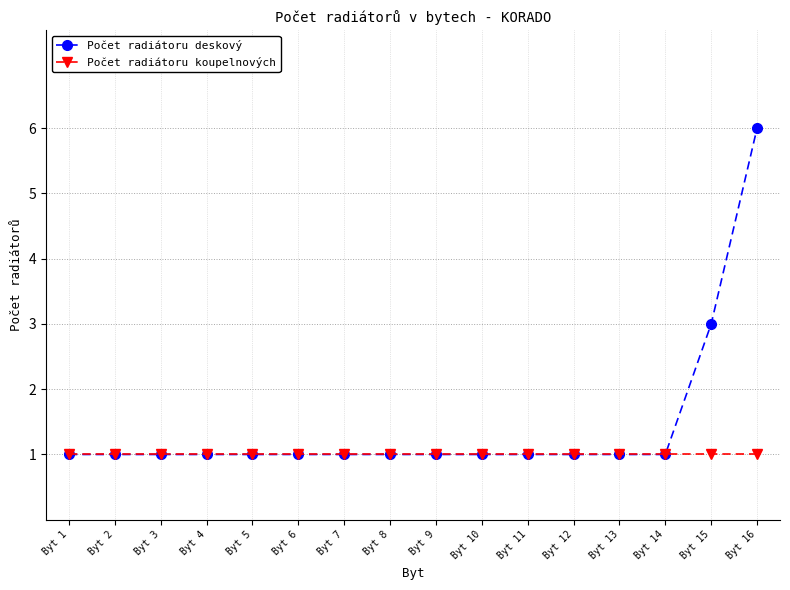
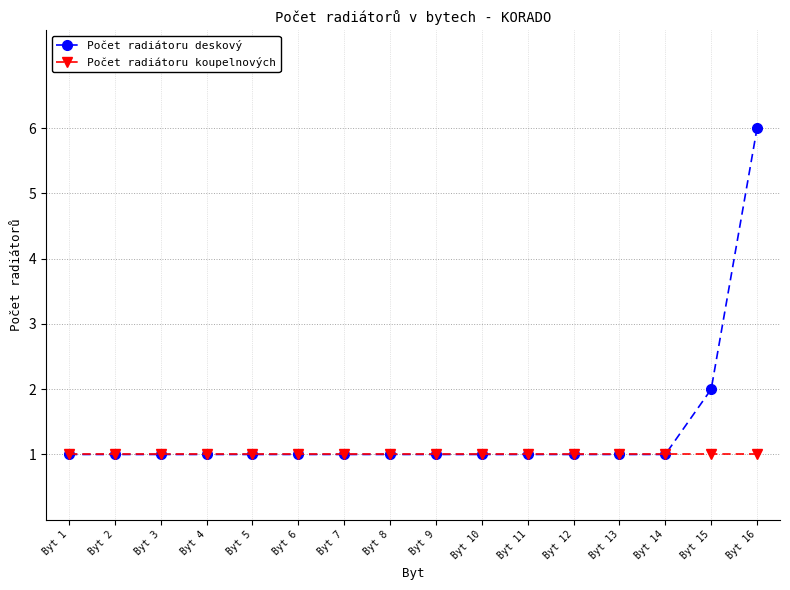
Počet radiátoru deskový, Byt 15: 3 -> 2
